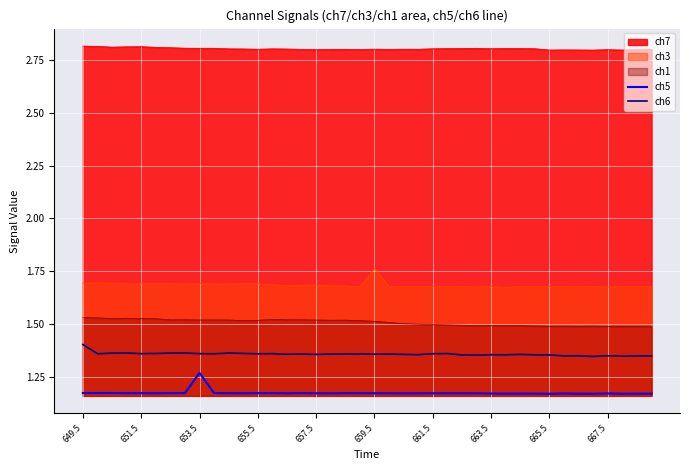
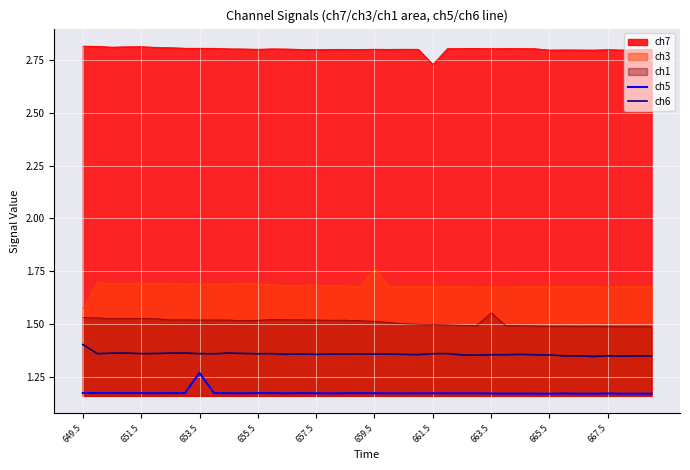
ch3, 649.5: 1.69 -> 1.57
ch7, 661.5: 2.80 -> 2.73
ch1, 663.5: 1.49 -> 1.55
